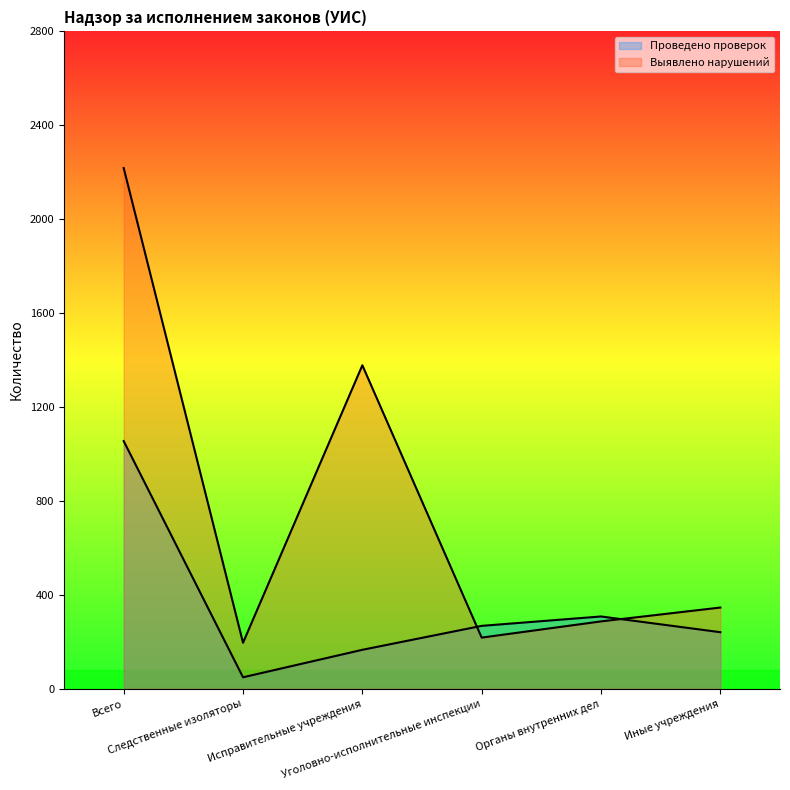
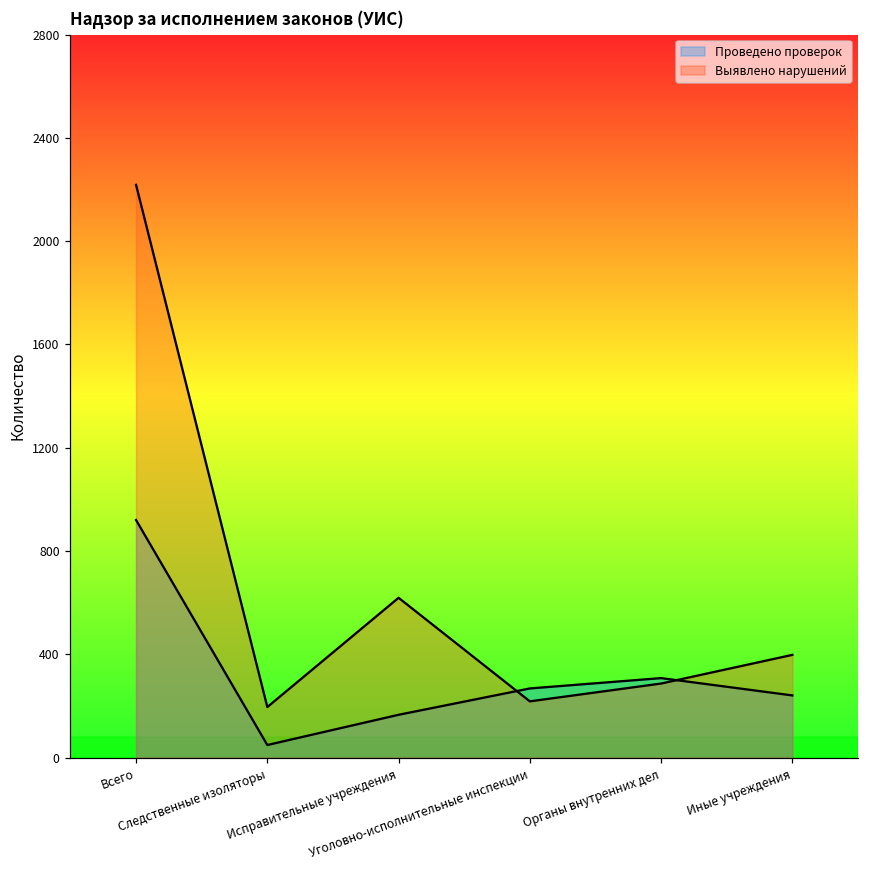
Проведено проверок, Всего: 1060 -> 920
Выявлено нарушений, Исправительные учреждения: 1380 -> 620
Выявлено нарушений, Иные учреждения: 350 -> 400
